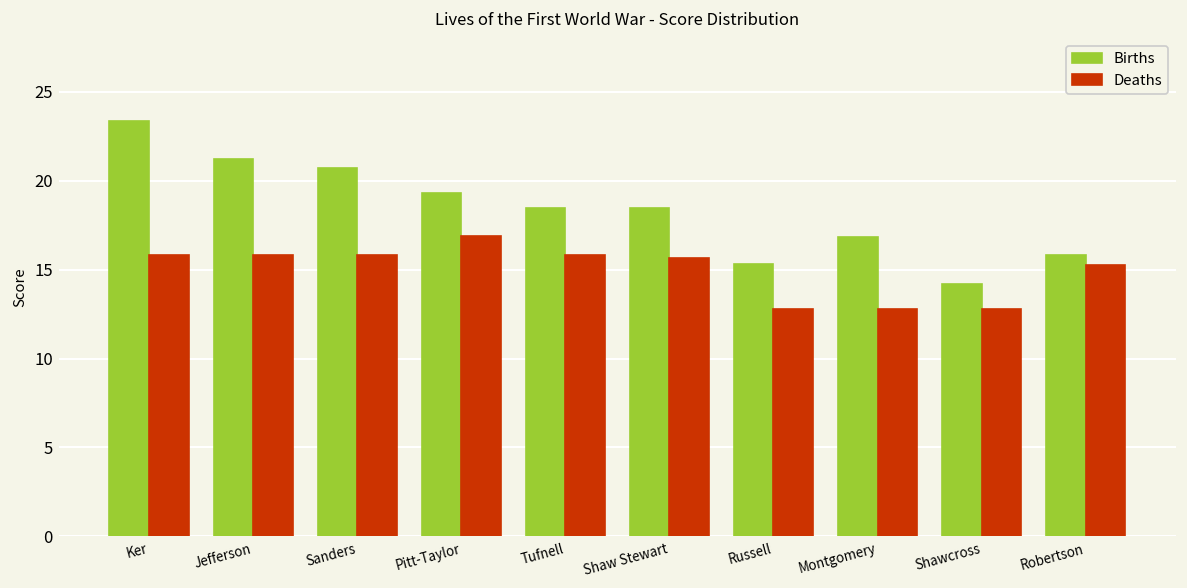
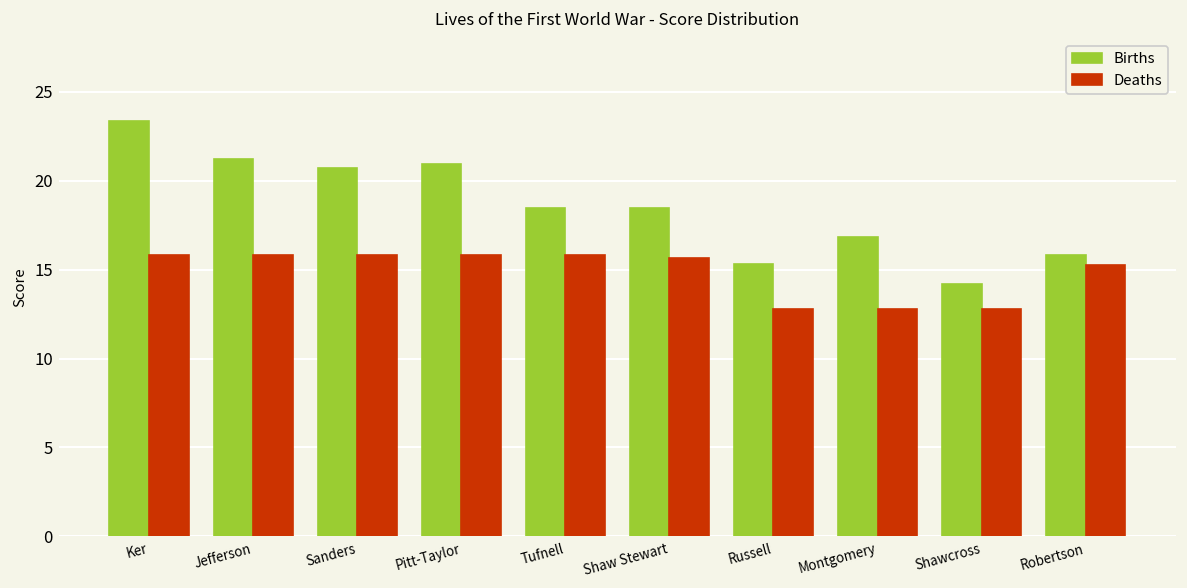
Births, Pitt-Taylor: 19.3 -> 21.0
Deaths, Pitt-Taylor: 16.9 -> 15.8
